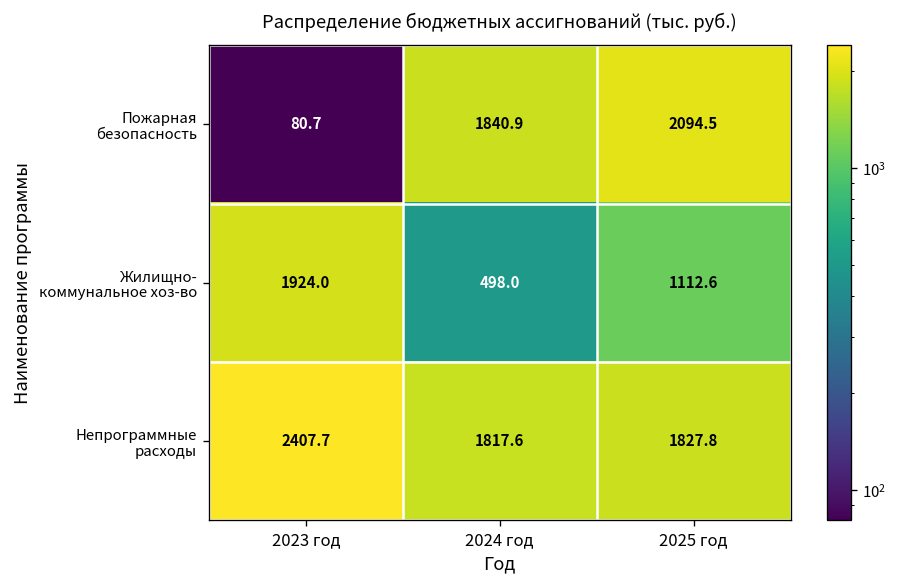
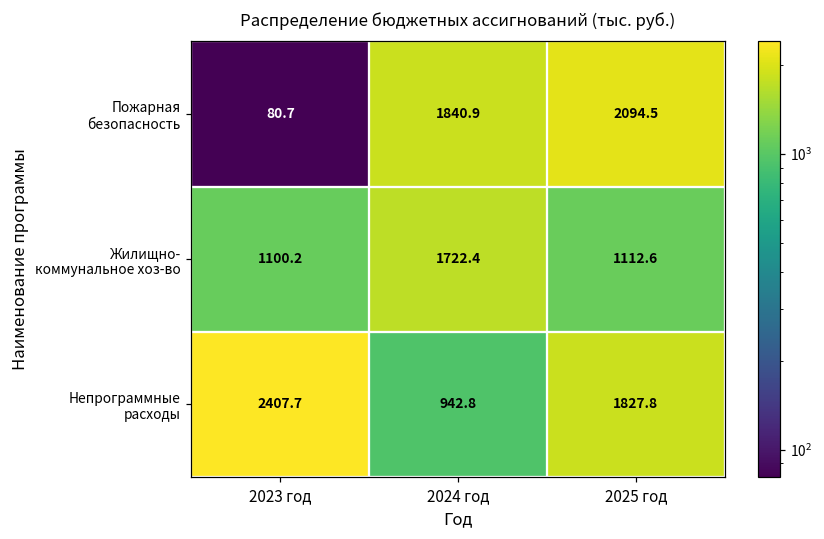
Жилищно- коммунальное хоз-во, 2023 год: 1924.0 -> 1100.2
Жилищно- коммунальное хоз-во, 2024 год: 498.0 -> 1722.4
Непрограммные расходы, 2024 год: 1817.6 -> 942.8
